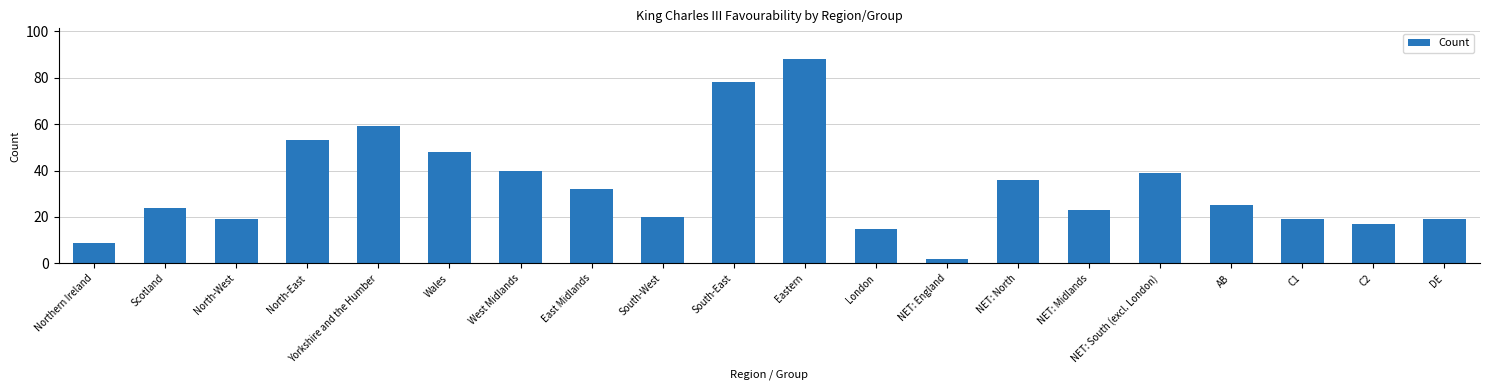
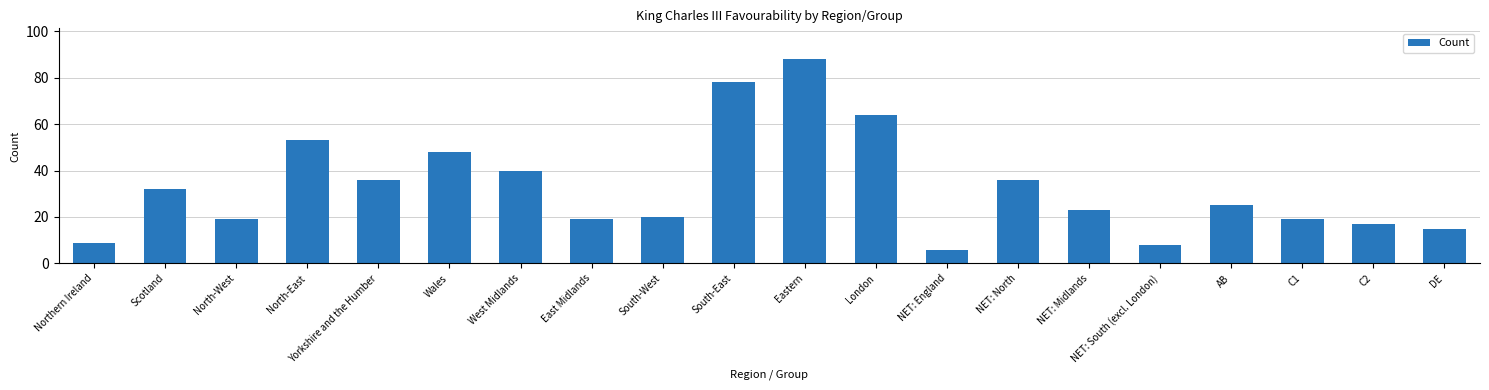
Scotland: 24 -> 32
Yorkshire and the Humber: 59 -> 36
East Midlands: 32 -> 19
London: 15 -> 64
NET: England: 2 -> 6
NET: South (excl. London): 39 -> 8
DE: 19 -> 15
